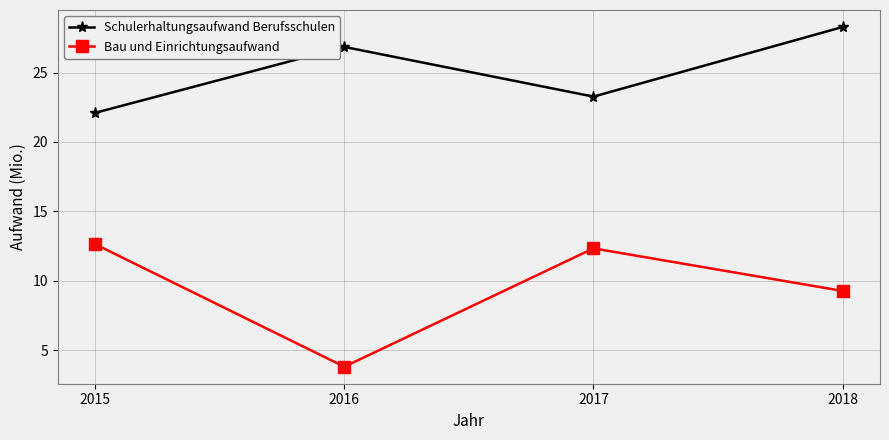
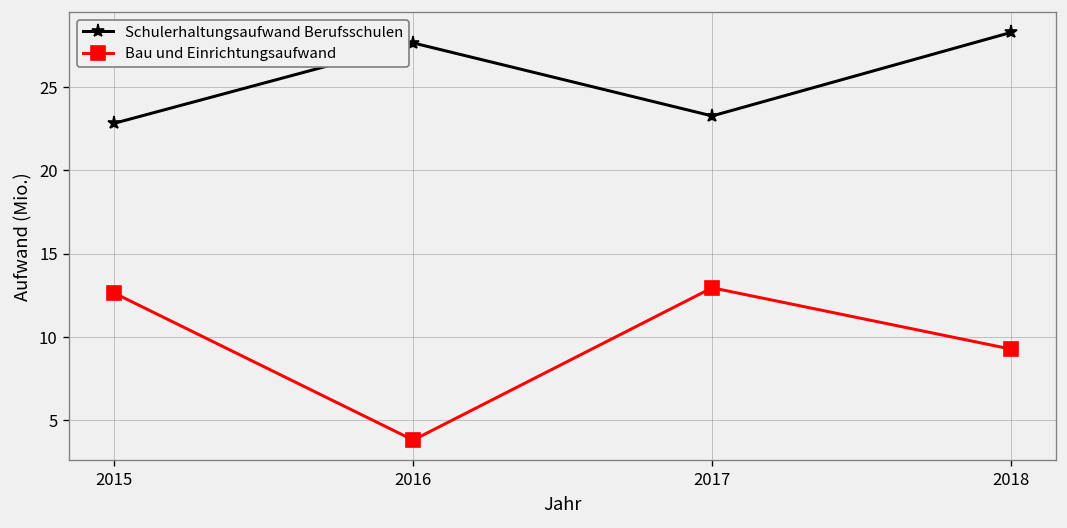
Schulerhaltungsaufwand Berufsschulen, 2015: 22.1 -> 22.8
Schulerhaltungsaufwand Berufsschulen, 2016: 26.8 -> 27.6
Bau und Einrichtungsaufwand, 2017: 12.3 -> 13.0
